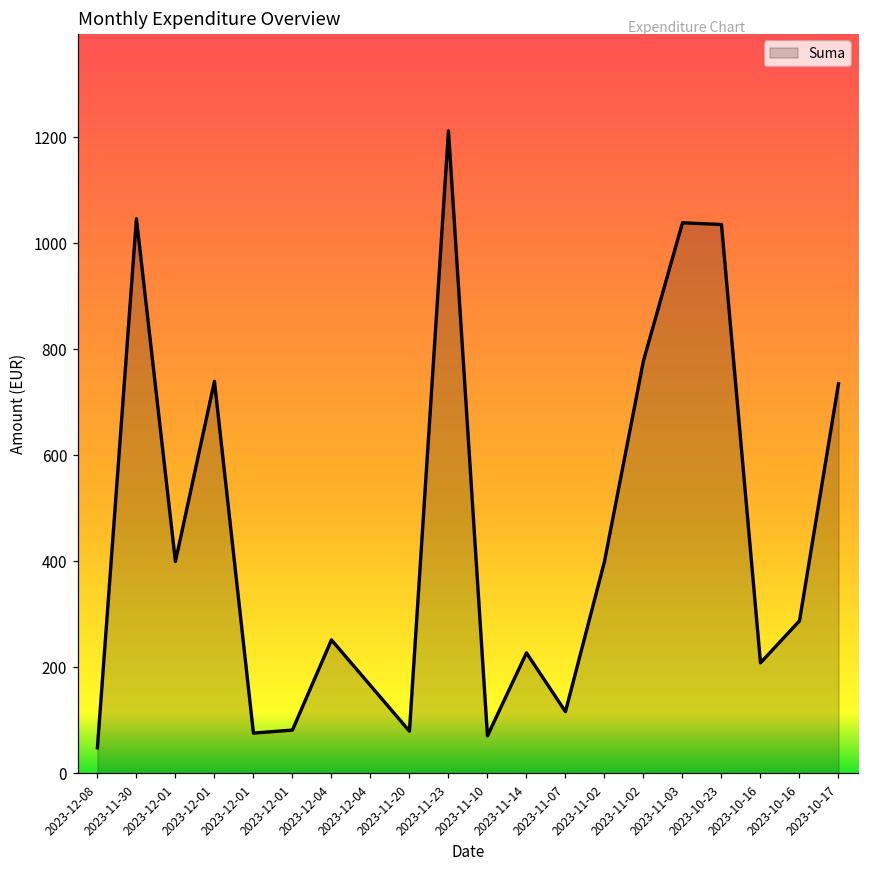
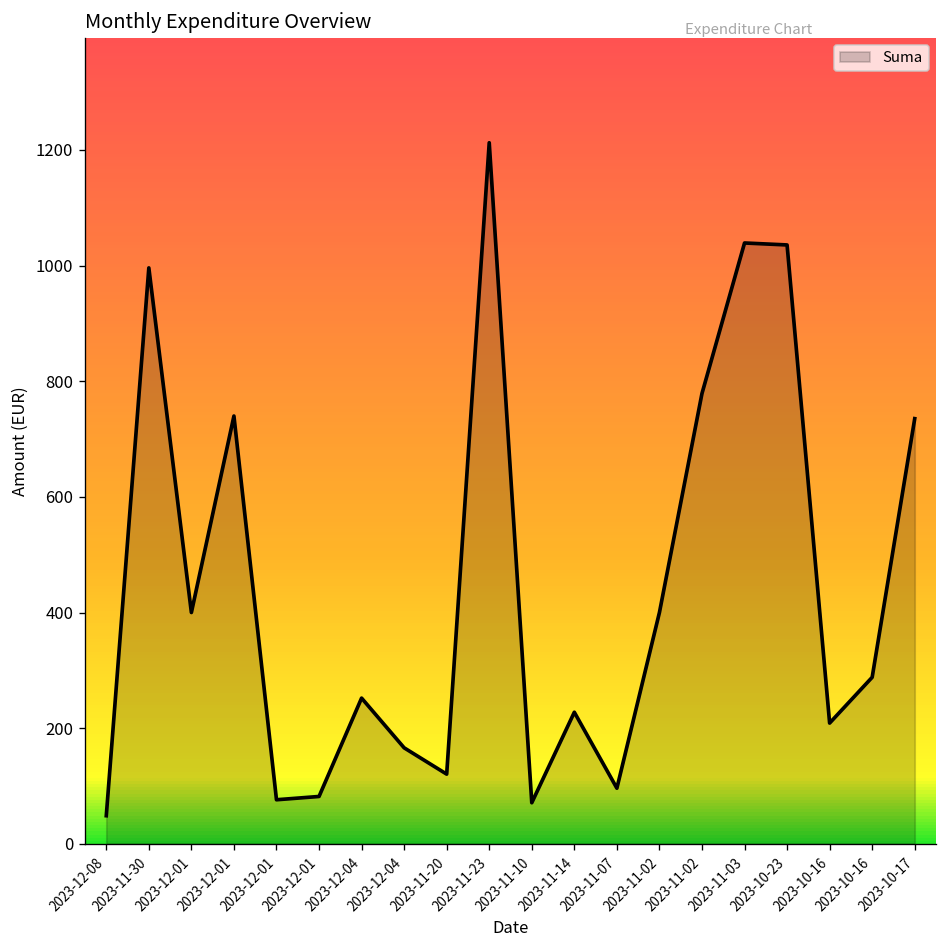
2023-11-30: 1050 -> 1000
2023-11-20: 80 -> 120
2023-11-07: 120 -> 100
